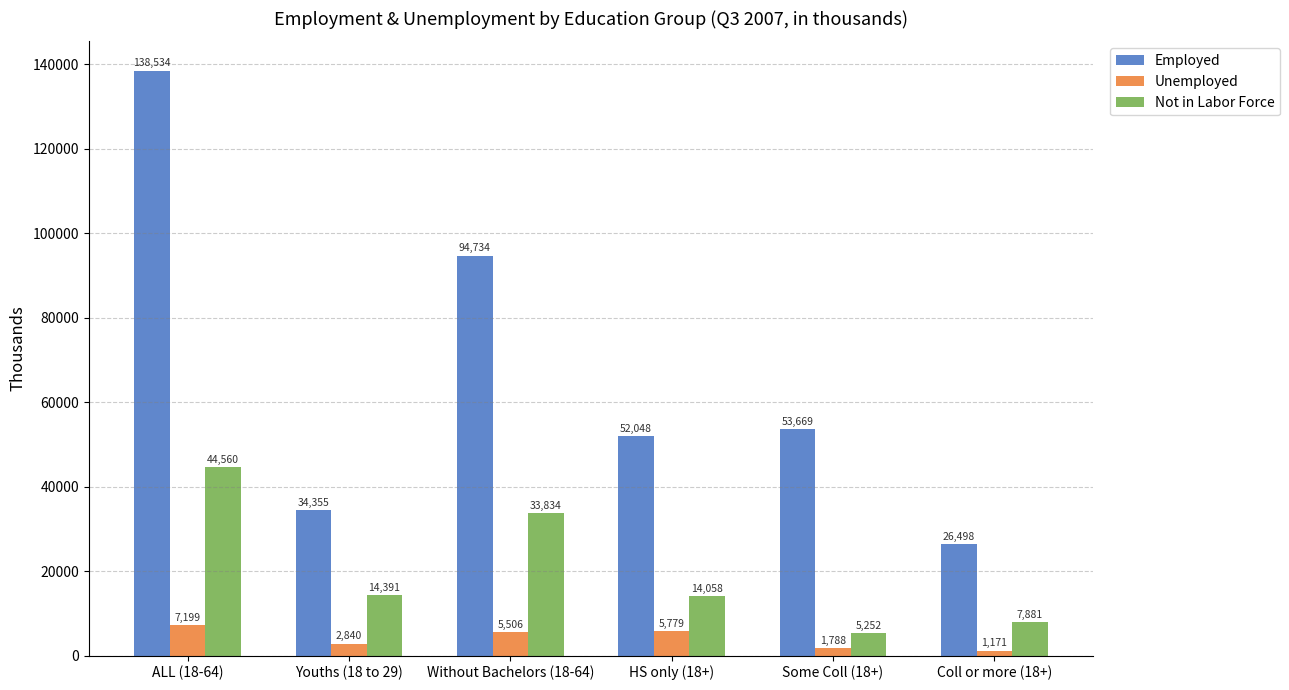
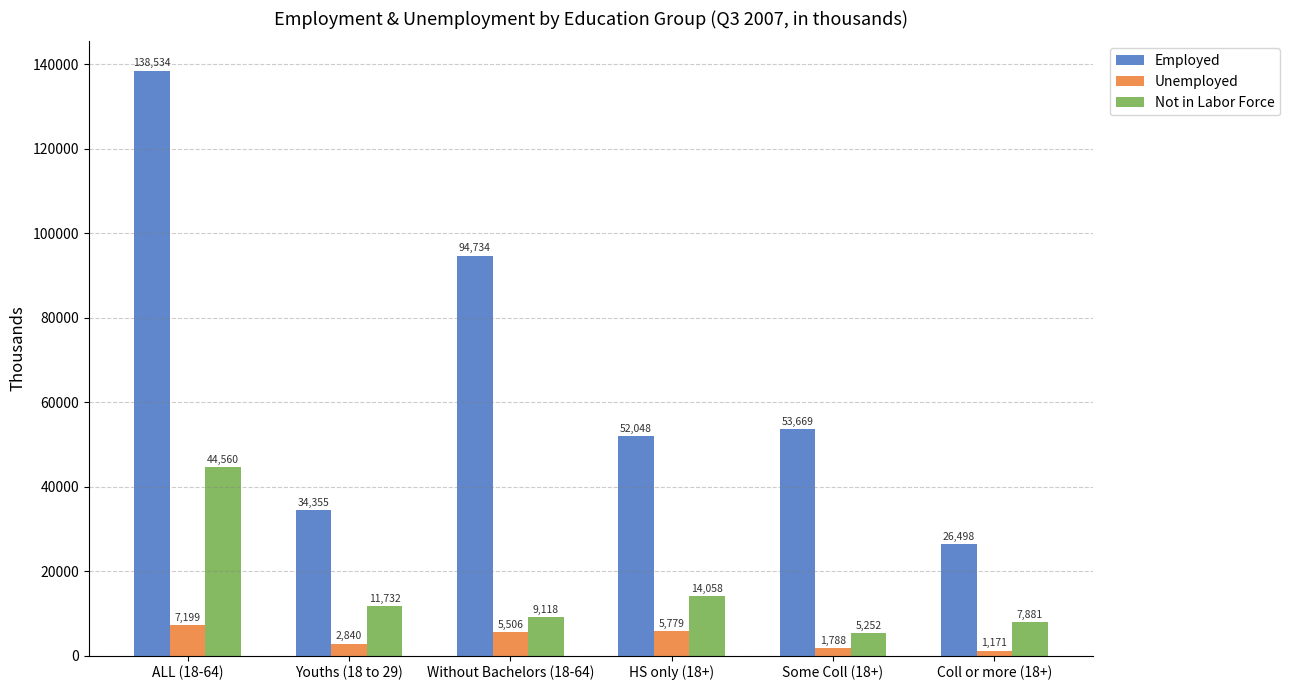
Not in Labor Force, Youths (18 to 29): 14,391 -> 11,732
Not in Labor Force, Without Bachelors (18-64): 33,834 -> 9,118
